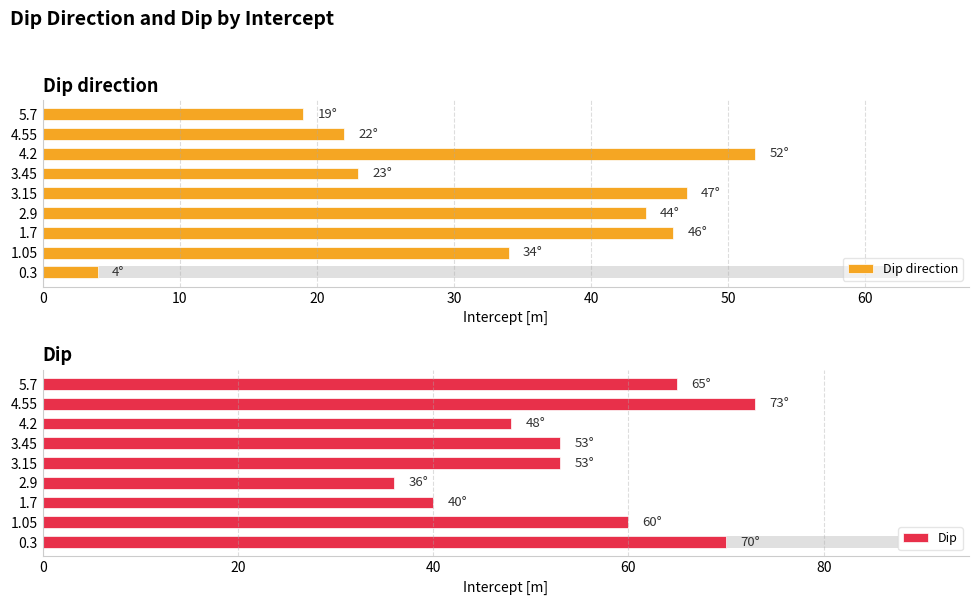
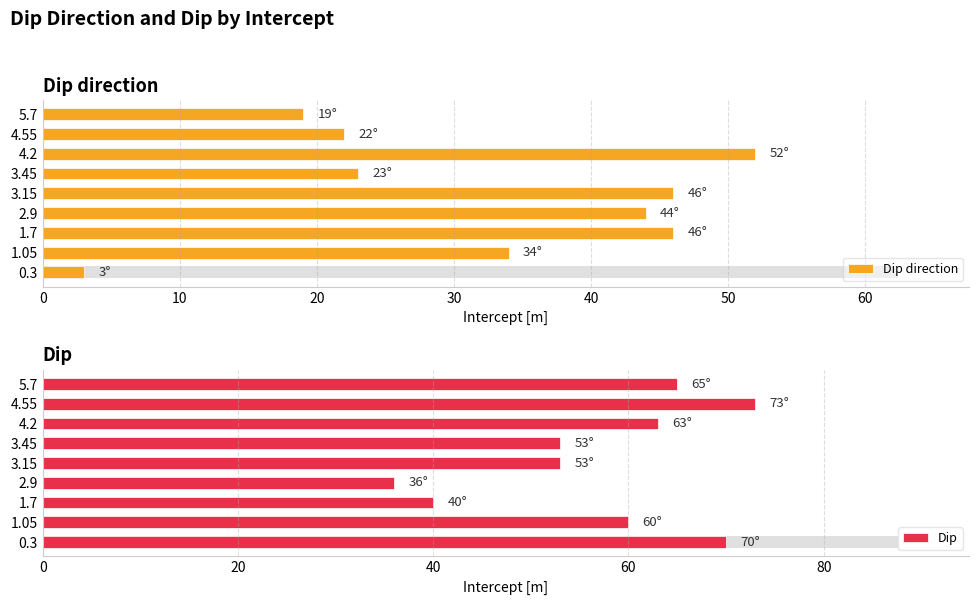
Dip direction, Dip direction, 3.15: 47° -> 46°
Dip direction, Dip direction, 0.3: 4° -> 3°
Dip, Dip, 4.2: 48° -> 63°
